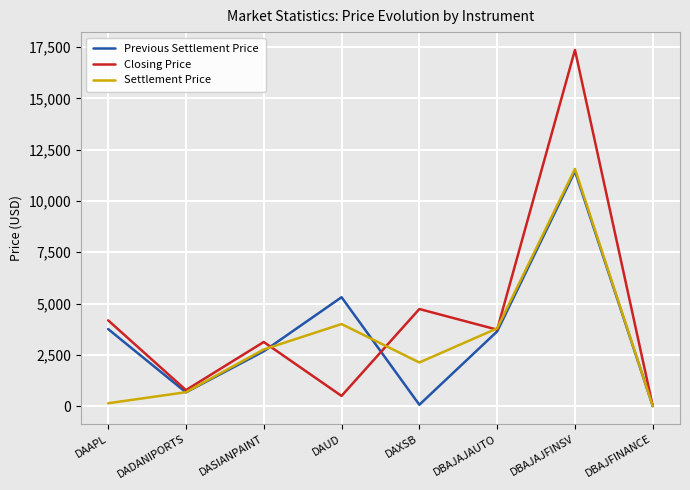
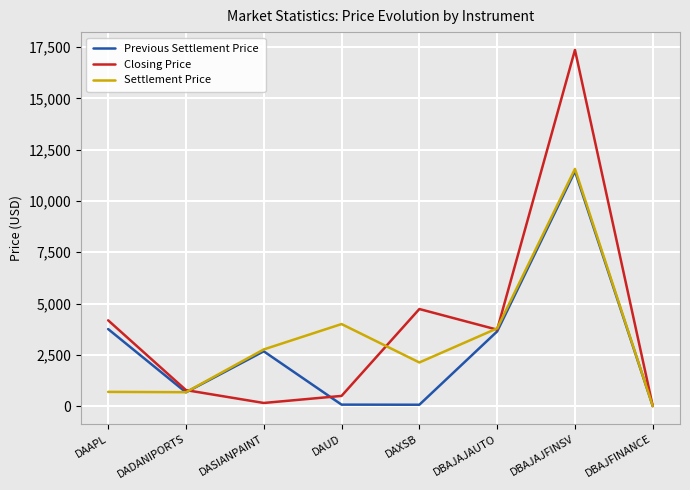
Settlement Price, DAAPL: 100 -> 700
Closing Price, DASIANPAINT: 3,100 -> 200
Previous Settlement Price, DAUD: 5,300 -> 100
